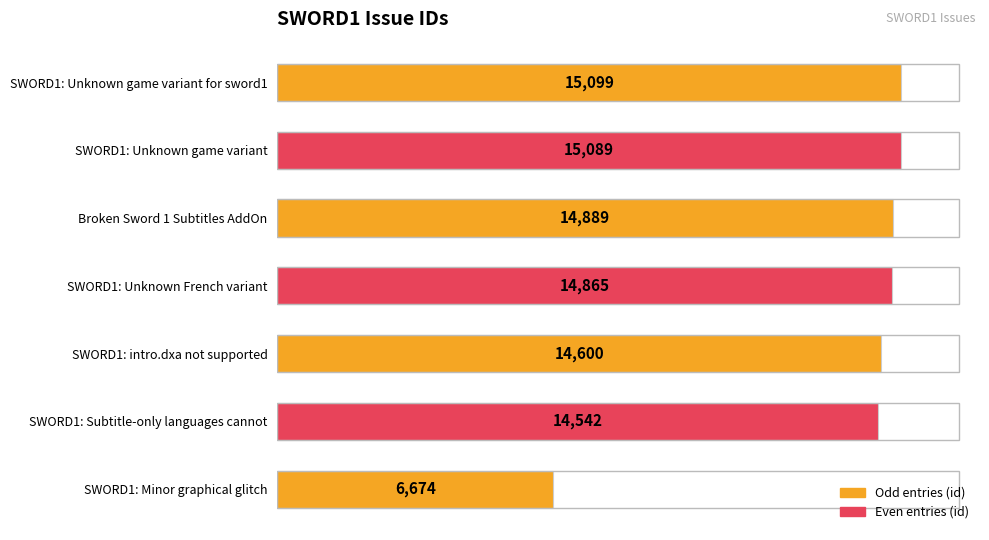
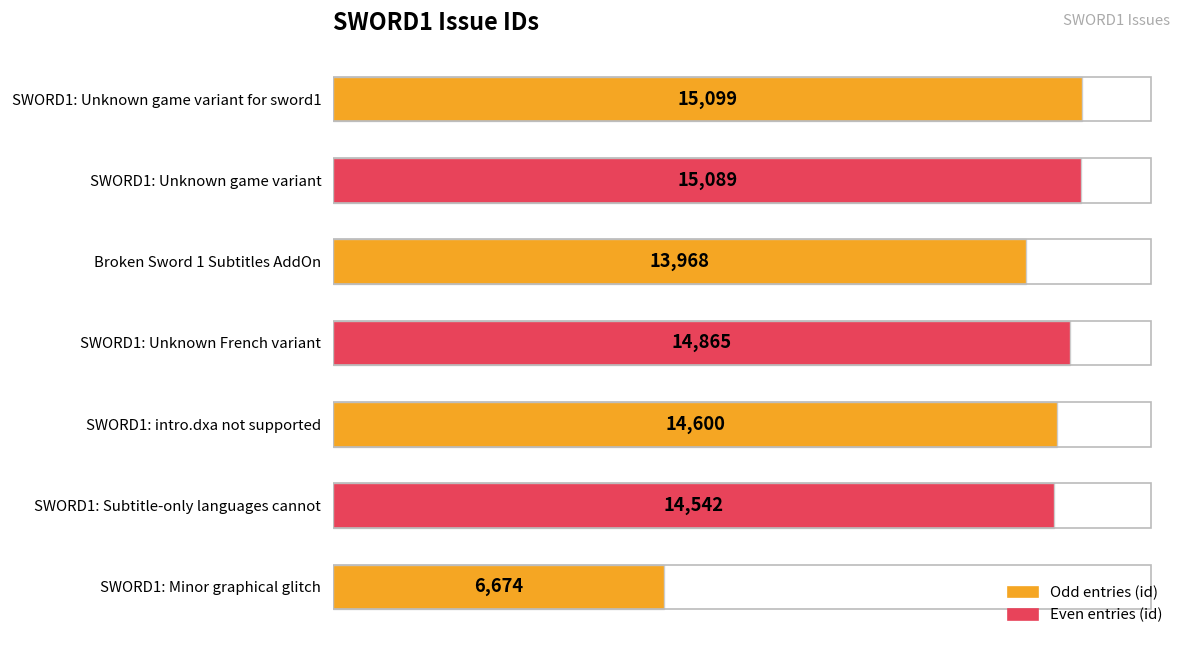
Broken Sword 1 Subtitles AddOn: 14,889 -> 13,968
